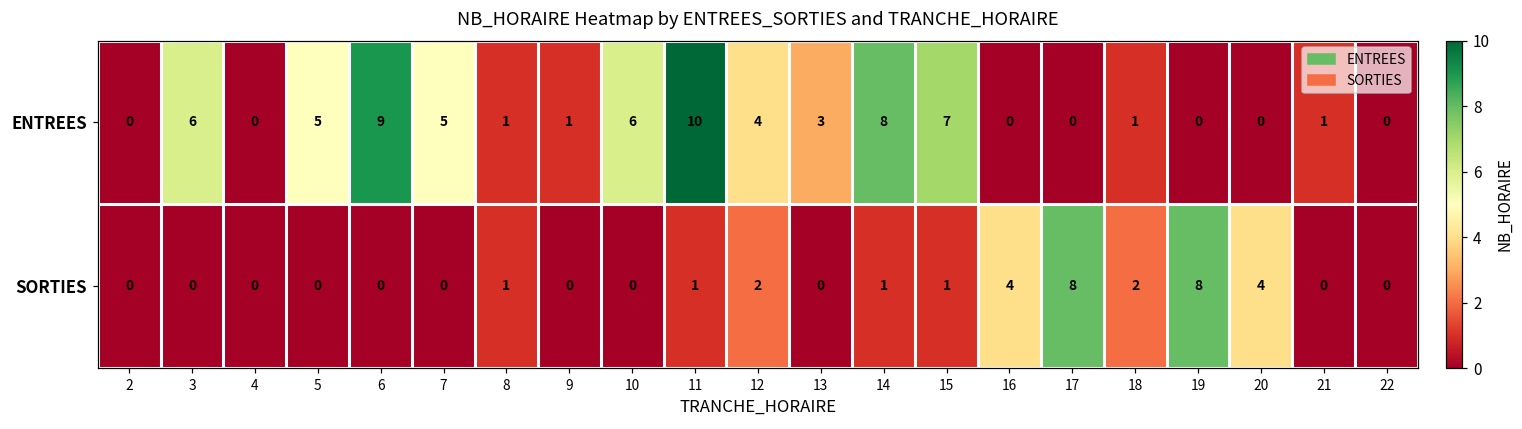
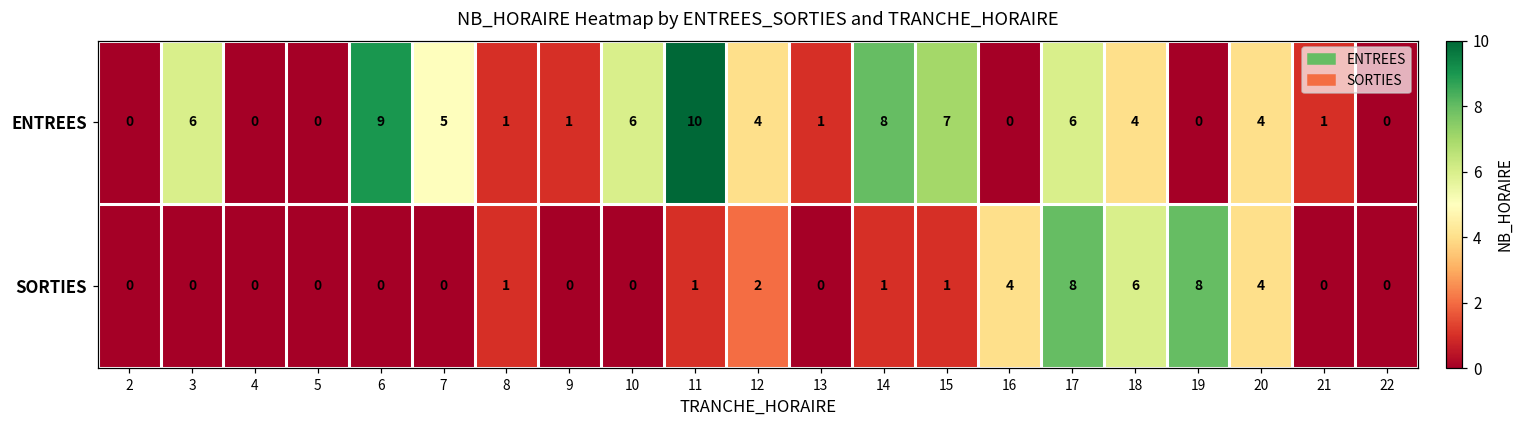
ENTREES, 5: 5 -> 0
ENTREES, 13: 3 -> 1
ENTREES, 17: 0 -> 6
ENTREES, 18: 1 -> 4
ENTREES, 20: 0 -> 4
SORTIES, 18: 2 -> 6
